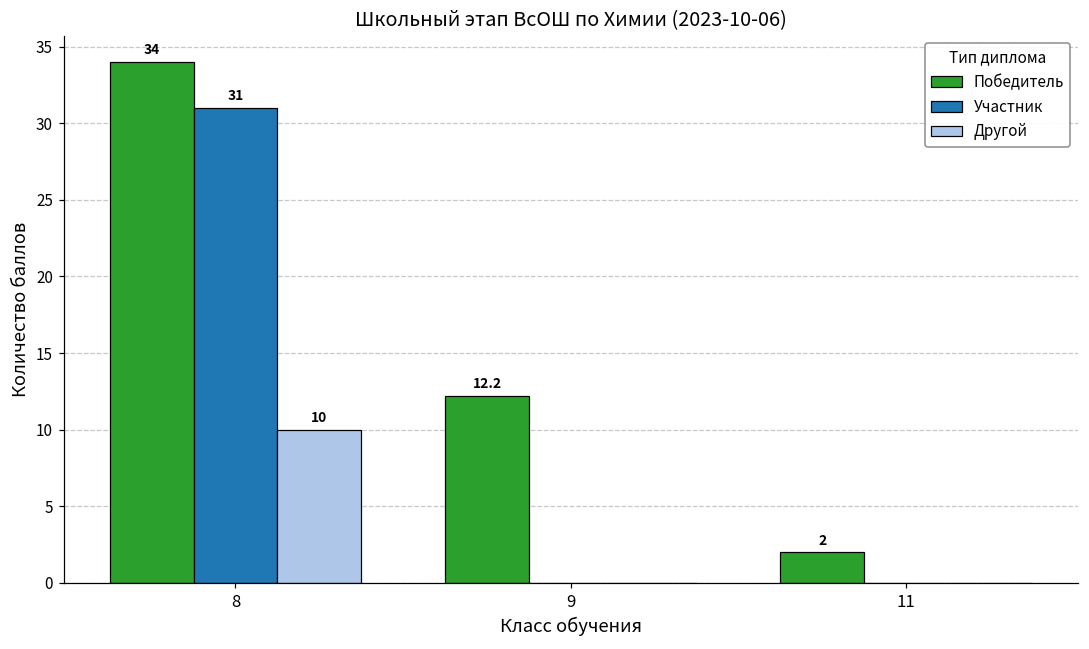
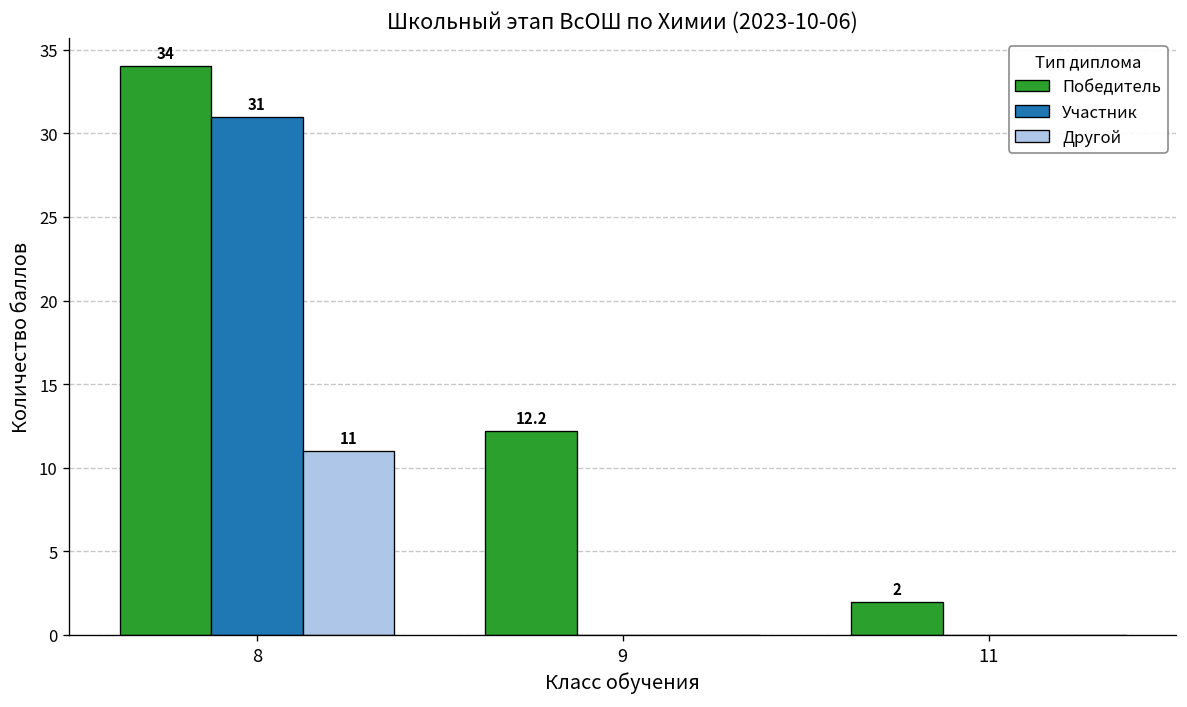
Другой, 8: 10 -> 11
